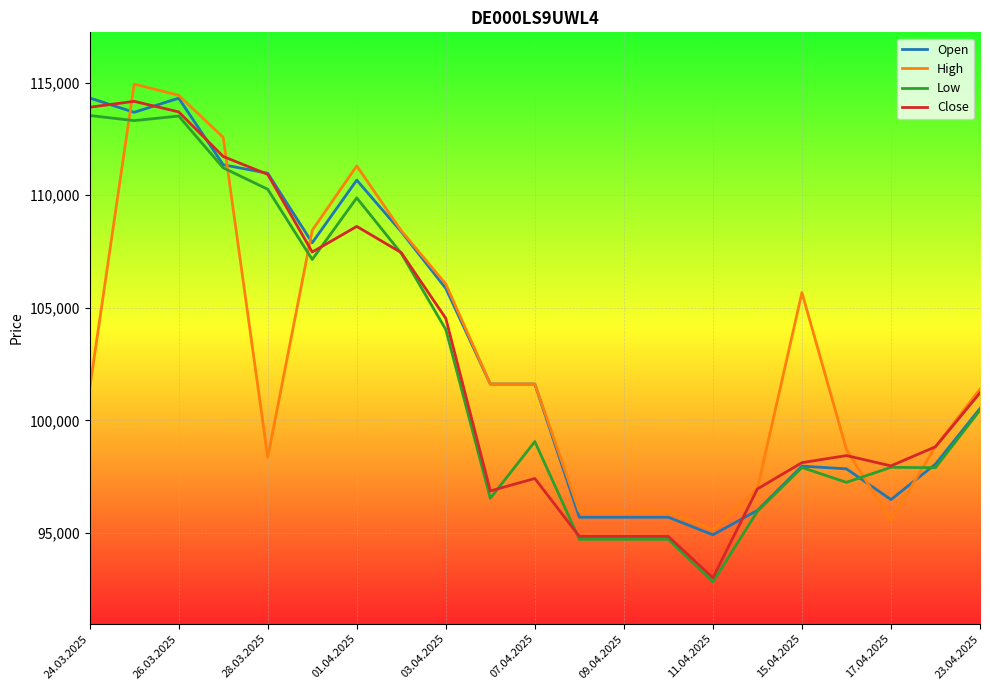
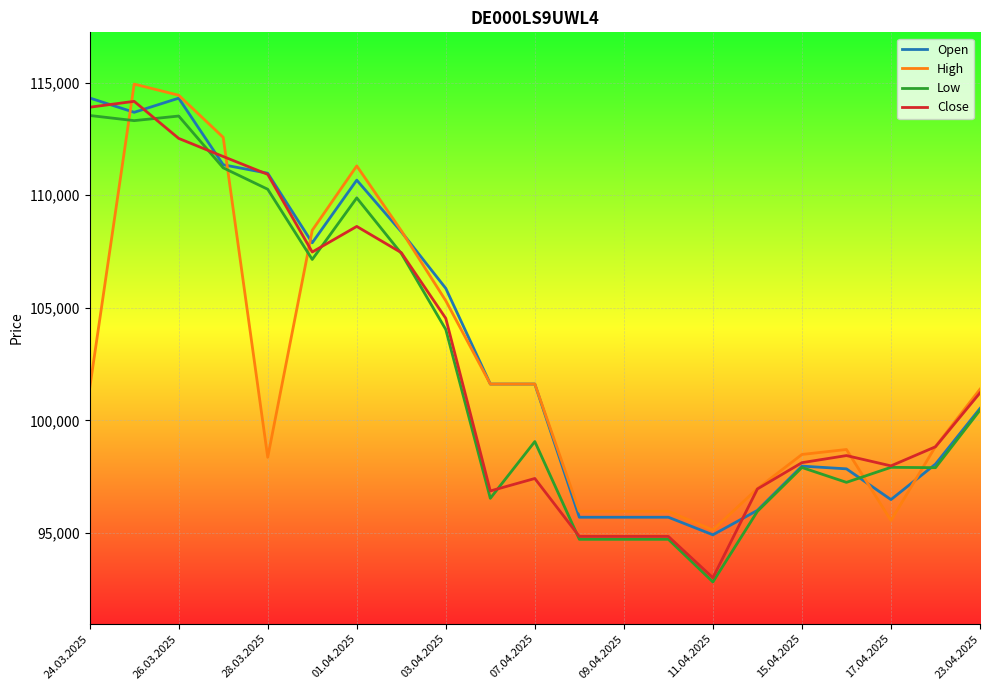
Close, 26.03.2025: 113,700 -> 112,500
High, 03.04.2025: 106,100 -> 105,300
High, 15.04.2025: 105,700 -> 98,500
